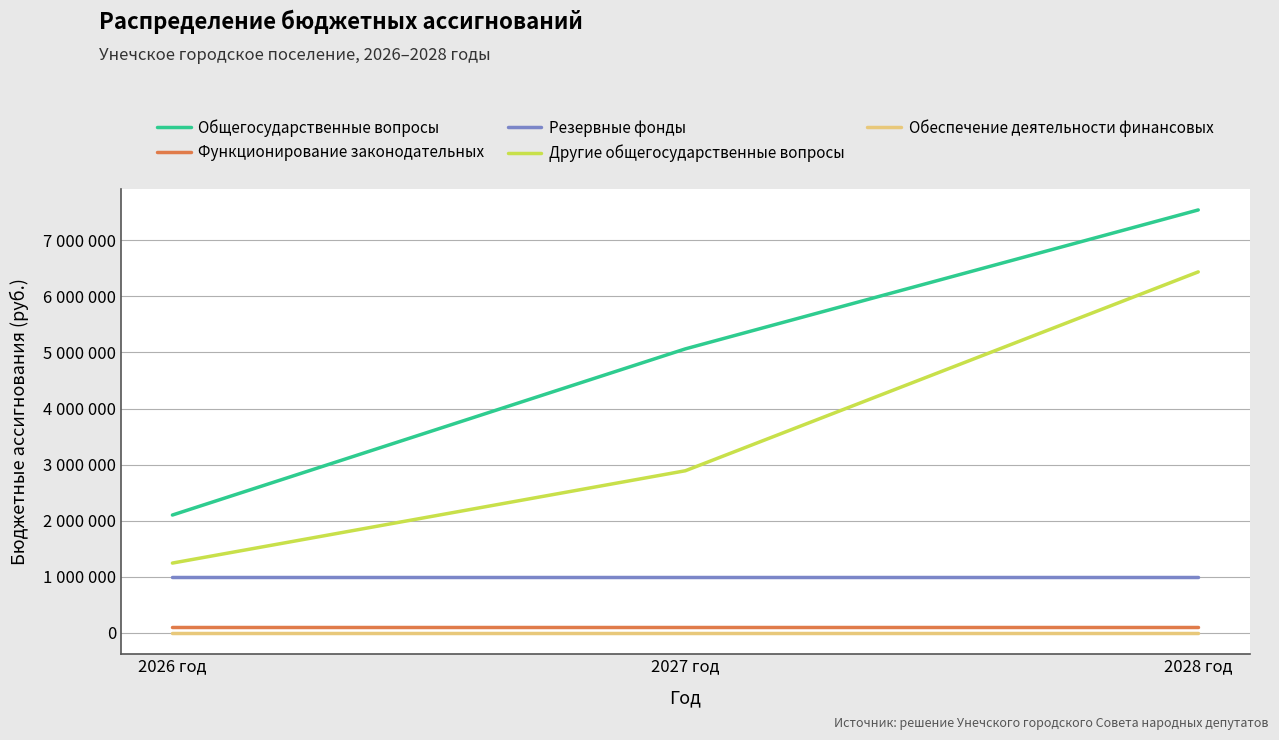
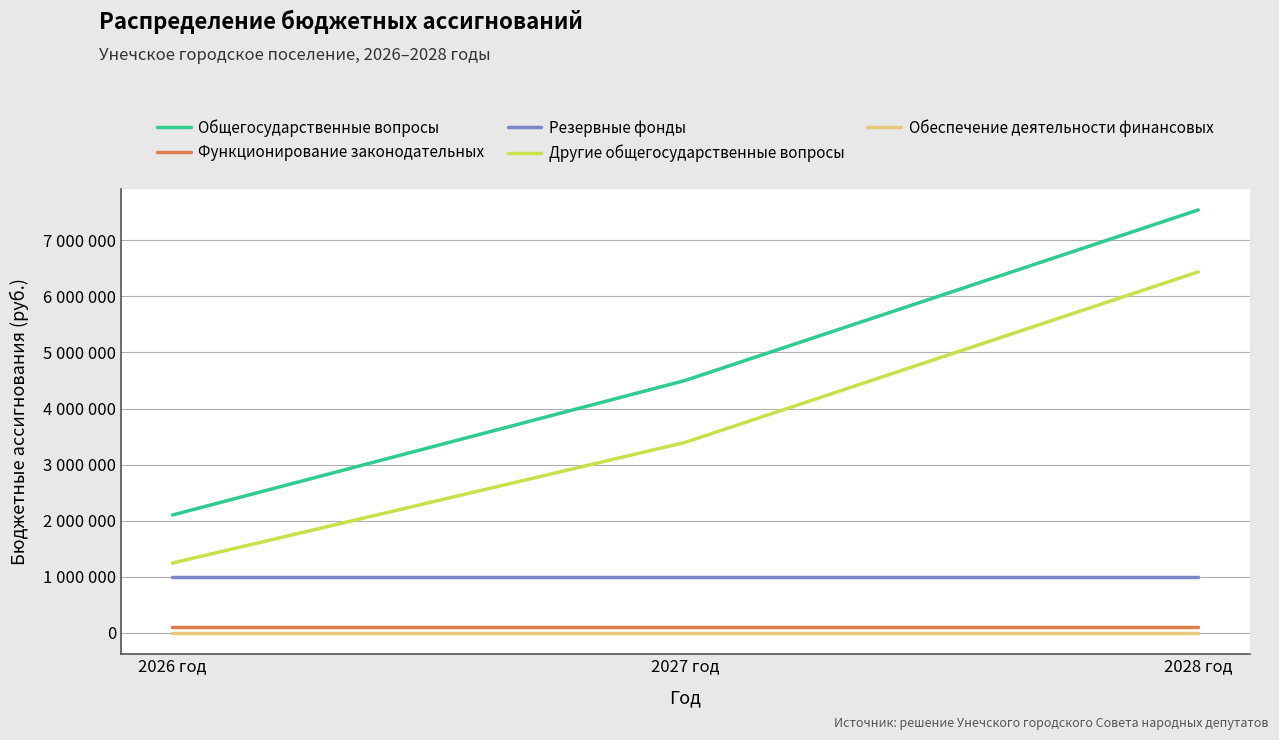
Общегосударственные вопросы, 2027 год: 5100000 -> 4500000
Другие общегосударственные вопросы, 2027 год: 2900000 -> 3400000
